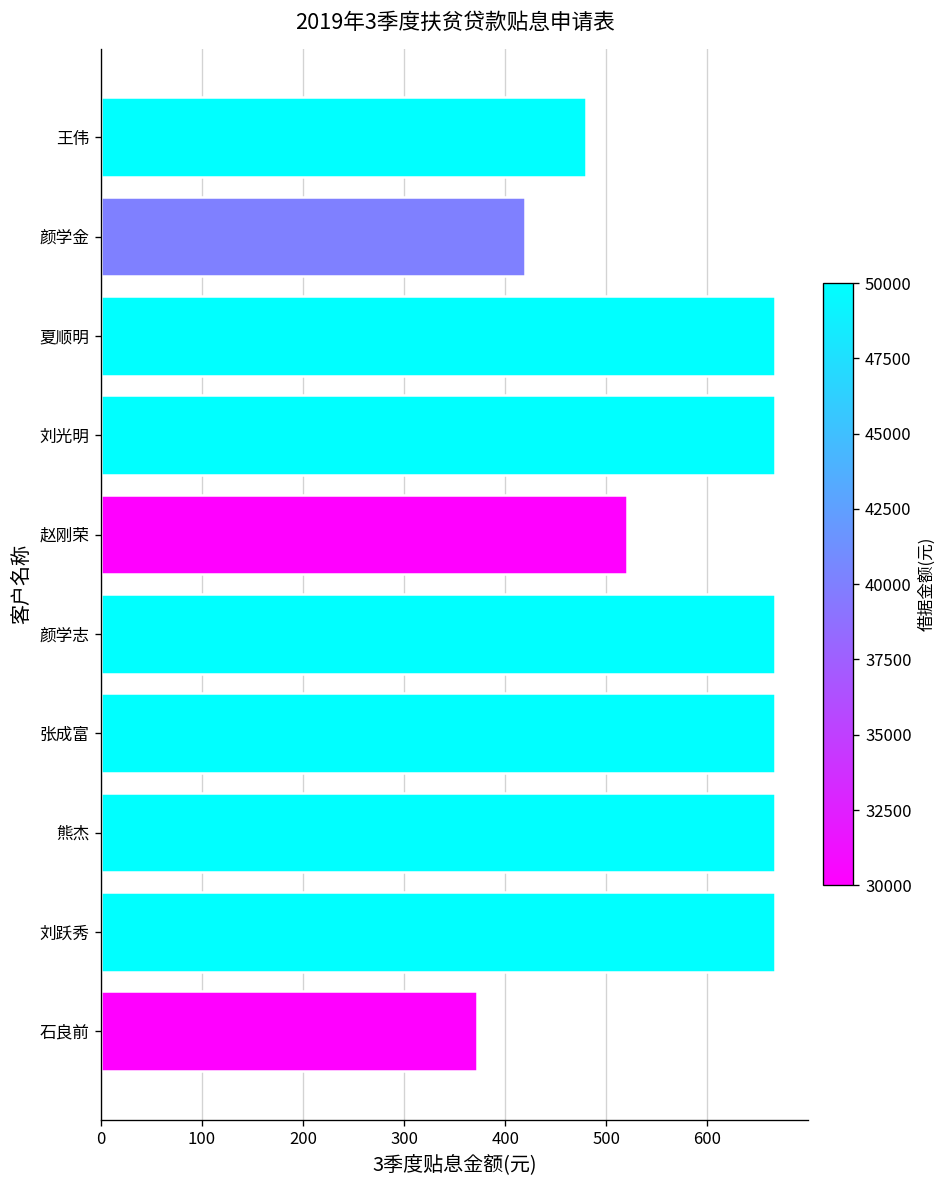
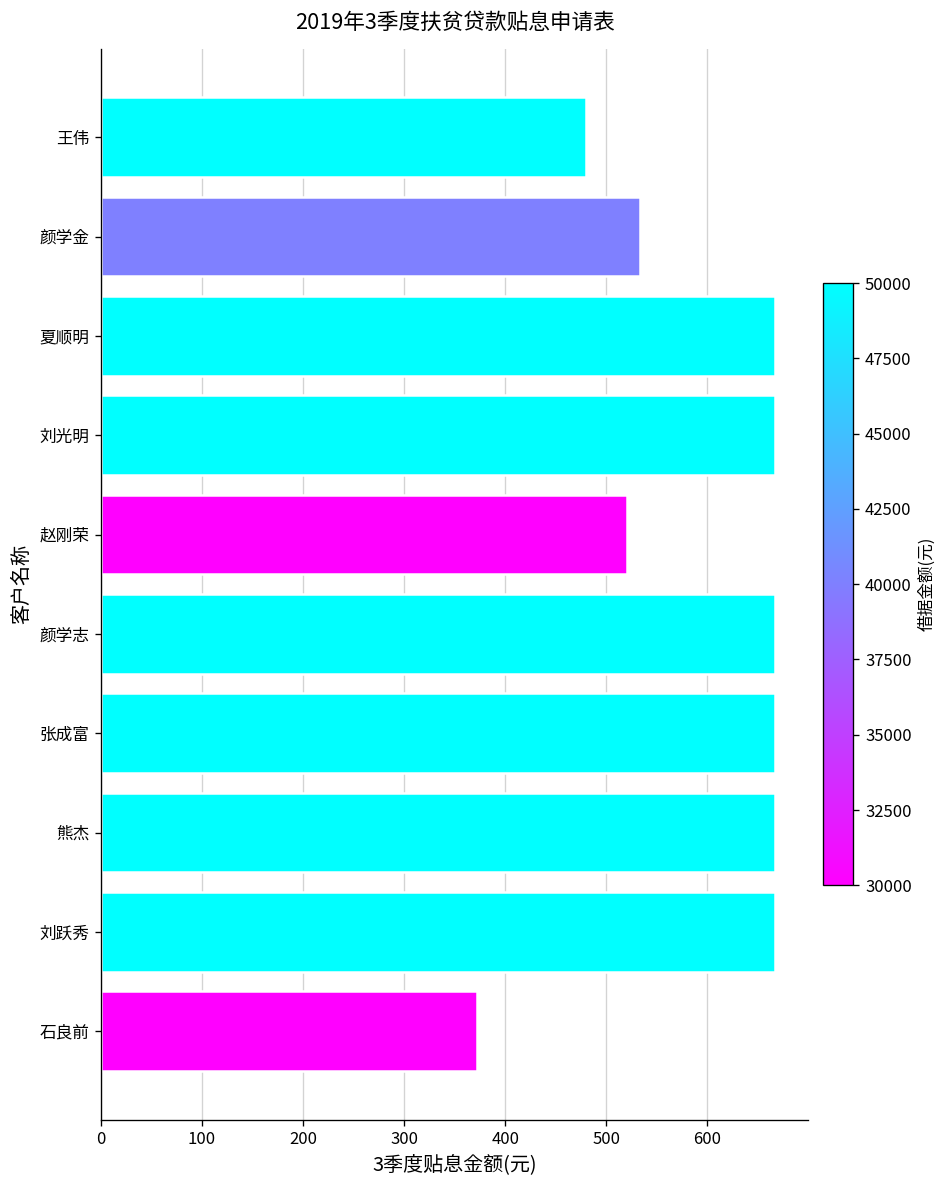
颜学金: 420 -> 530
